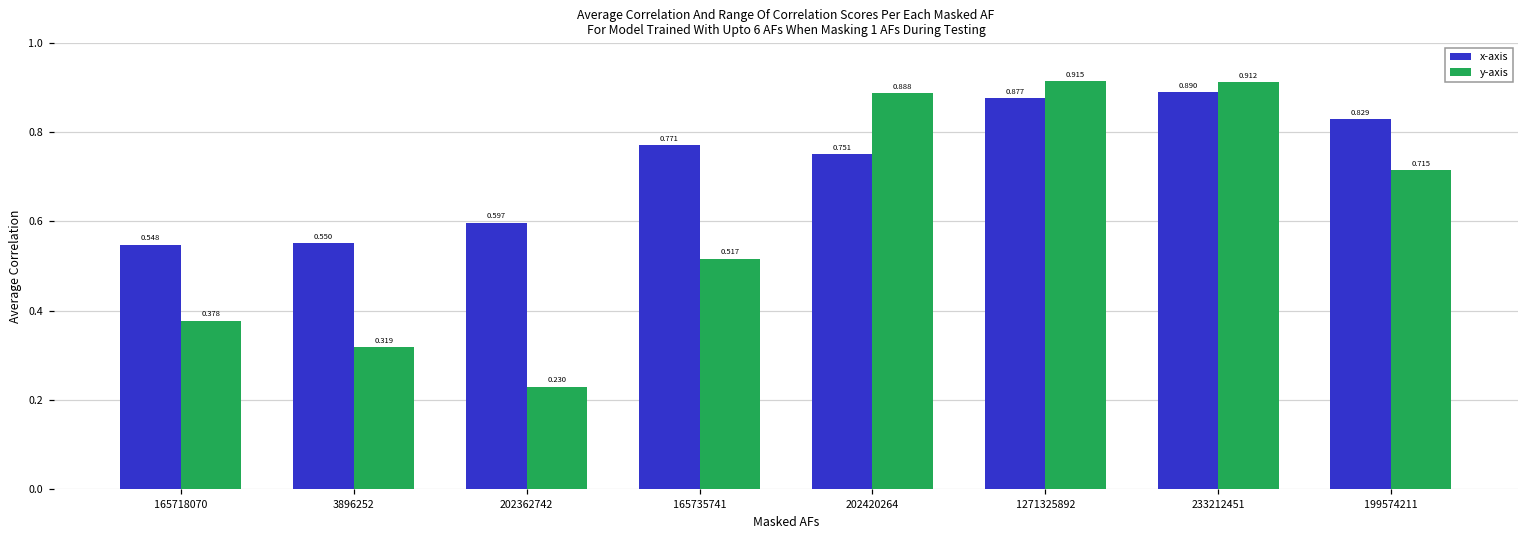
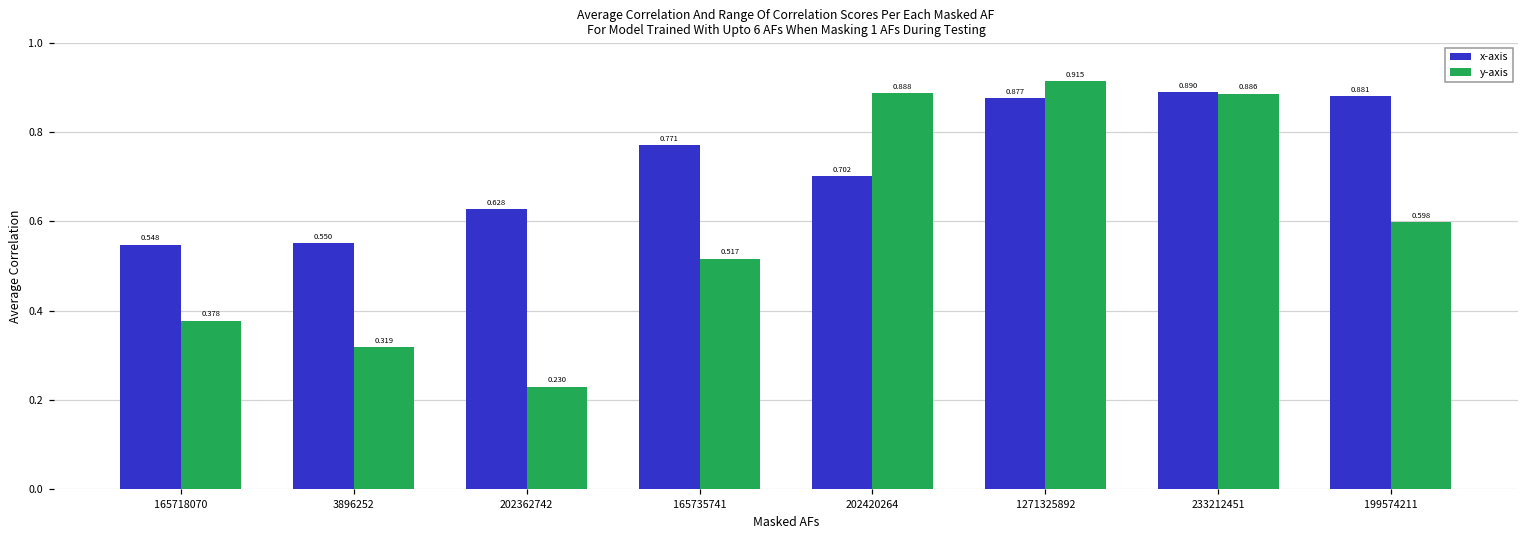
x-axis, 202362742: 0.597 -> 0.628
x-axis, 202420264: 0.751 -> 0.702
y-axis, 233212451: 0.912 -> 0.886
x-axis, 199574211: 0.829 -> 0.881
y-axis, 199574211: 0.715 -> 0.598
